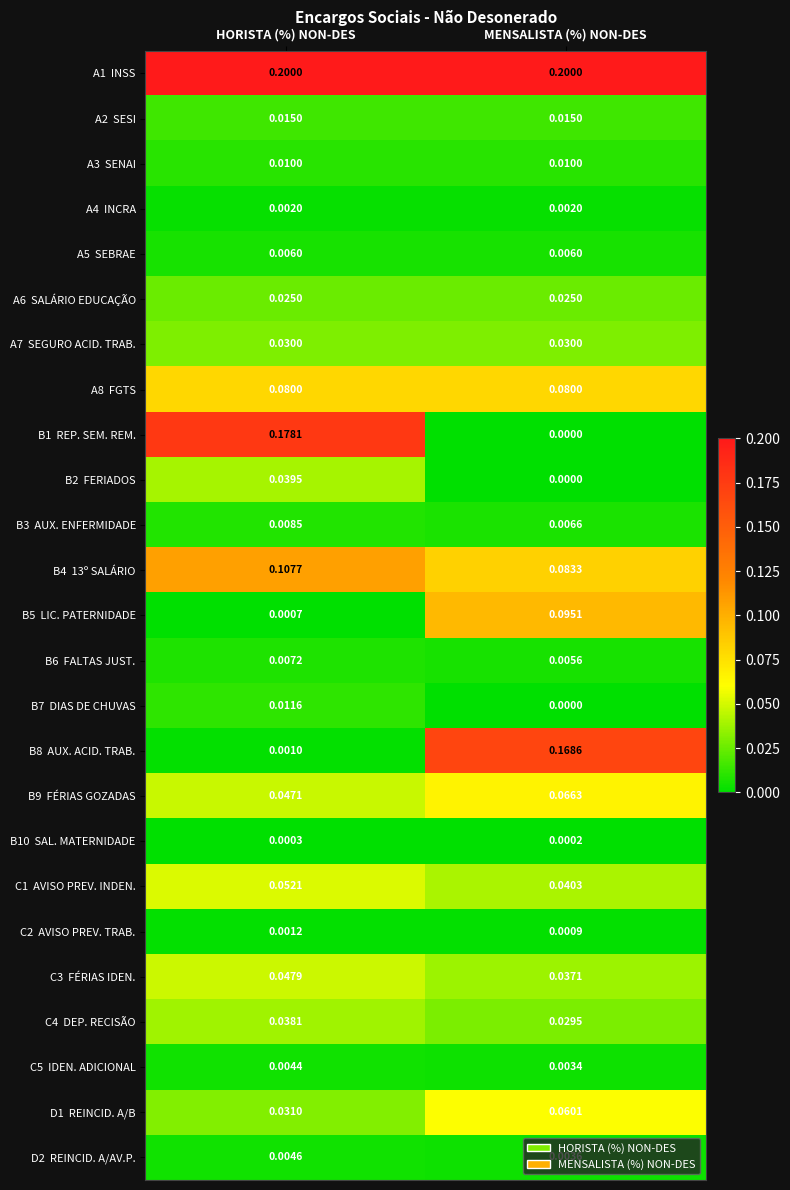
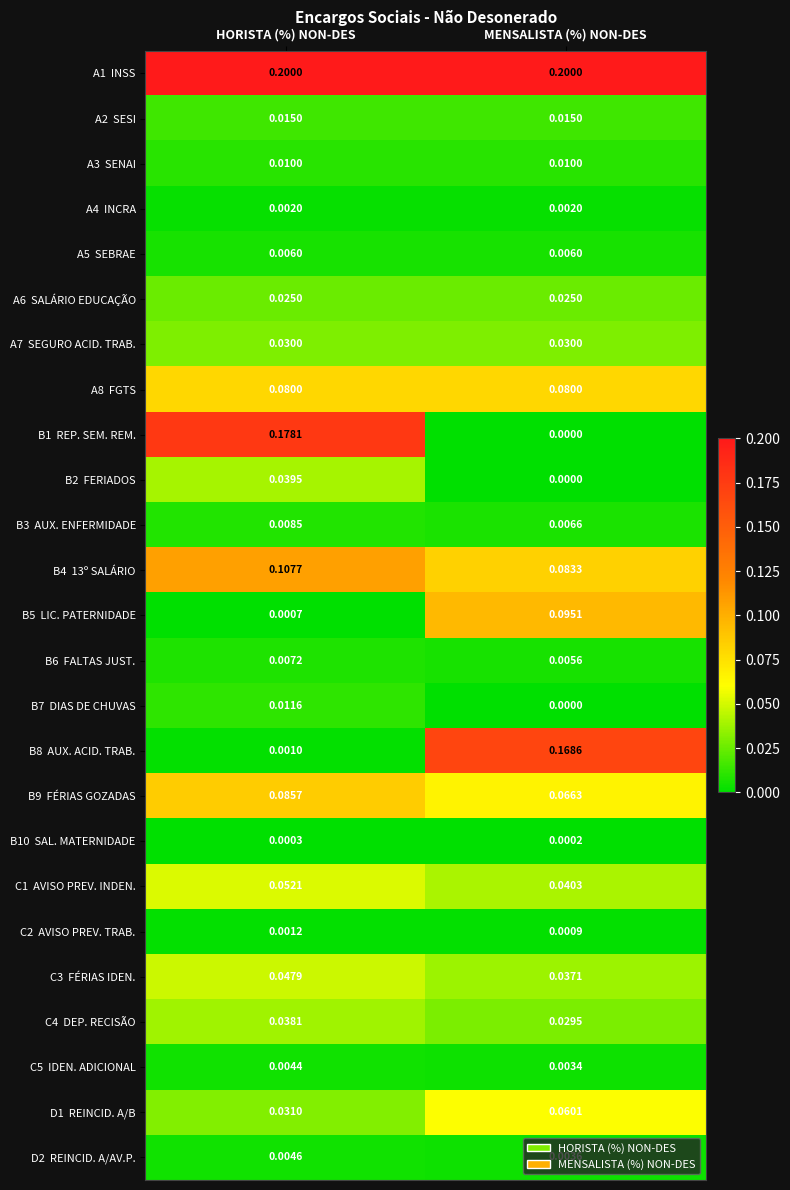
B9 FÉRIAS GOZADAS, HORISTA (%) NON-DES: 0.0471 -> 0.0857
